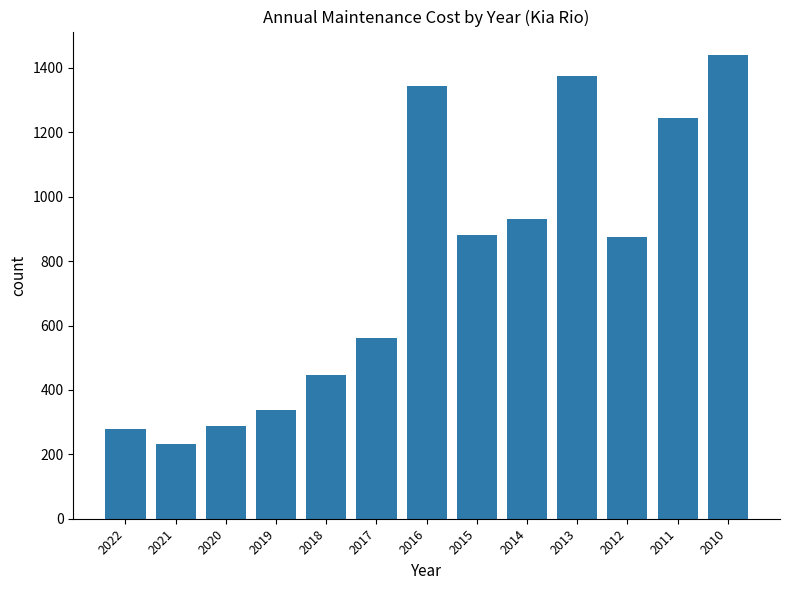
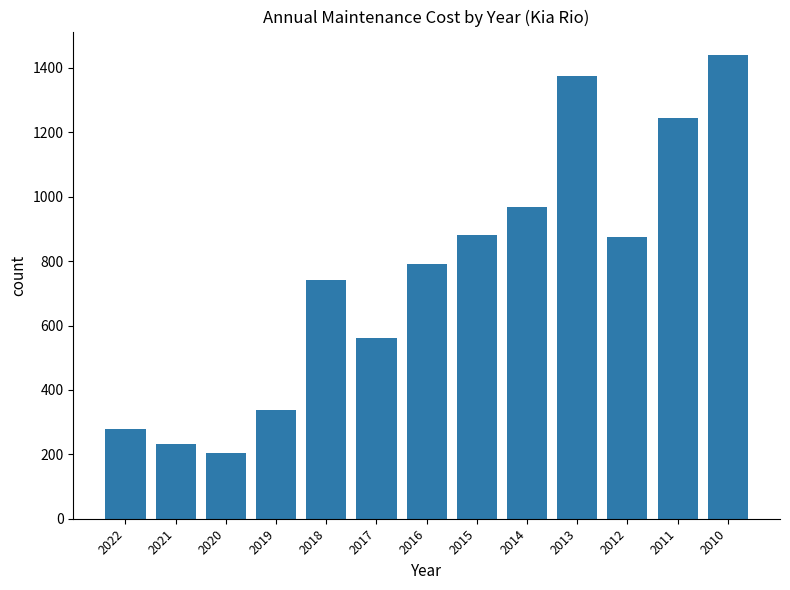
2020: 290 -> 210
2018: 450 -> 740
2016: 1350 -> 790
2014: 930 -> 970
